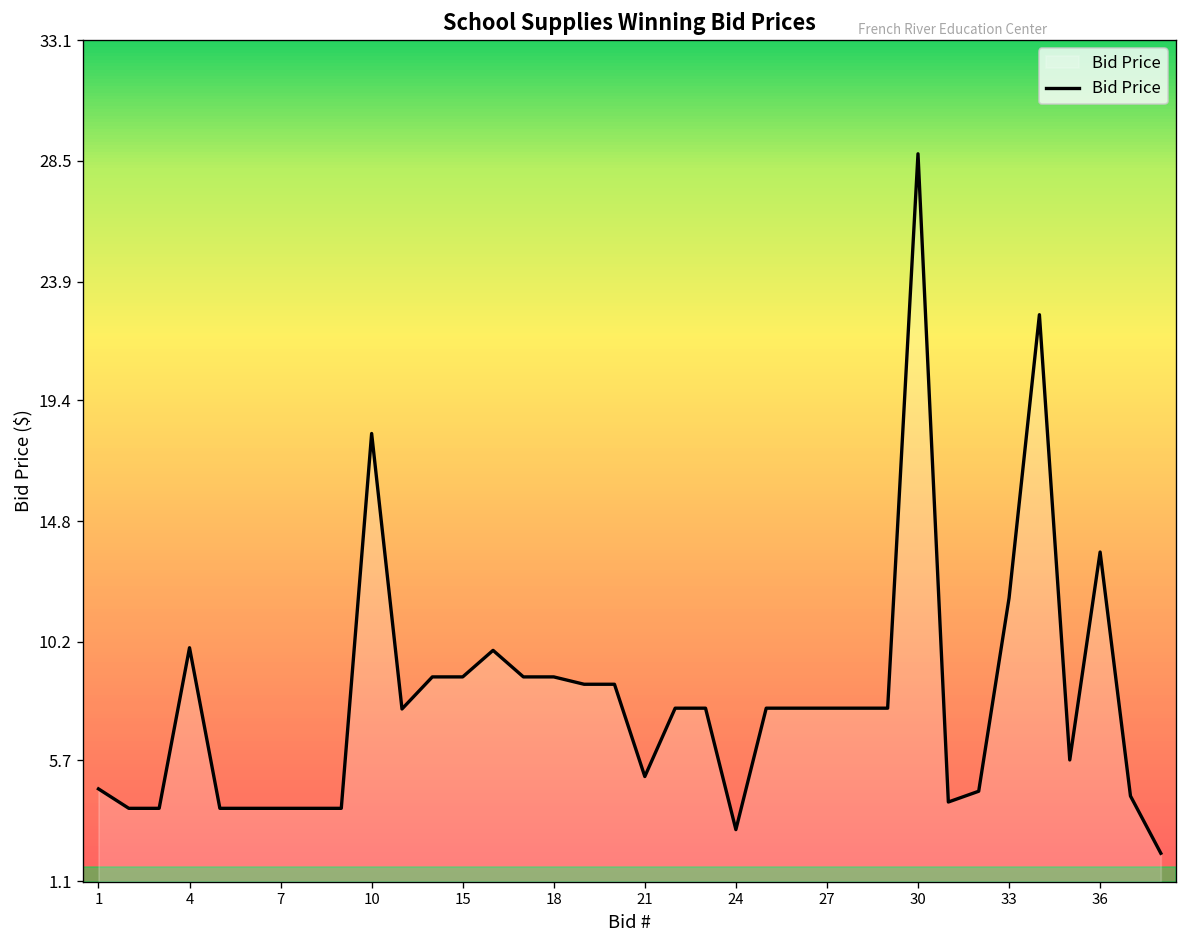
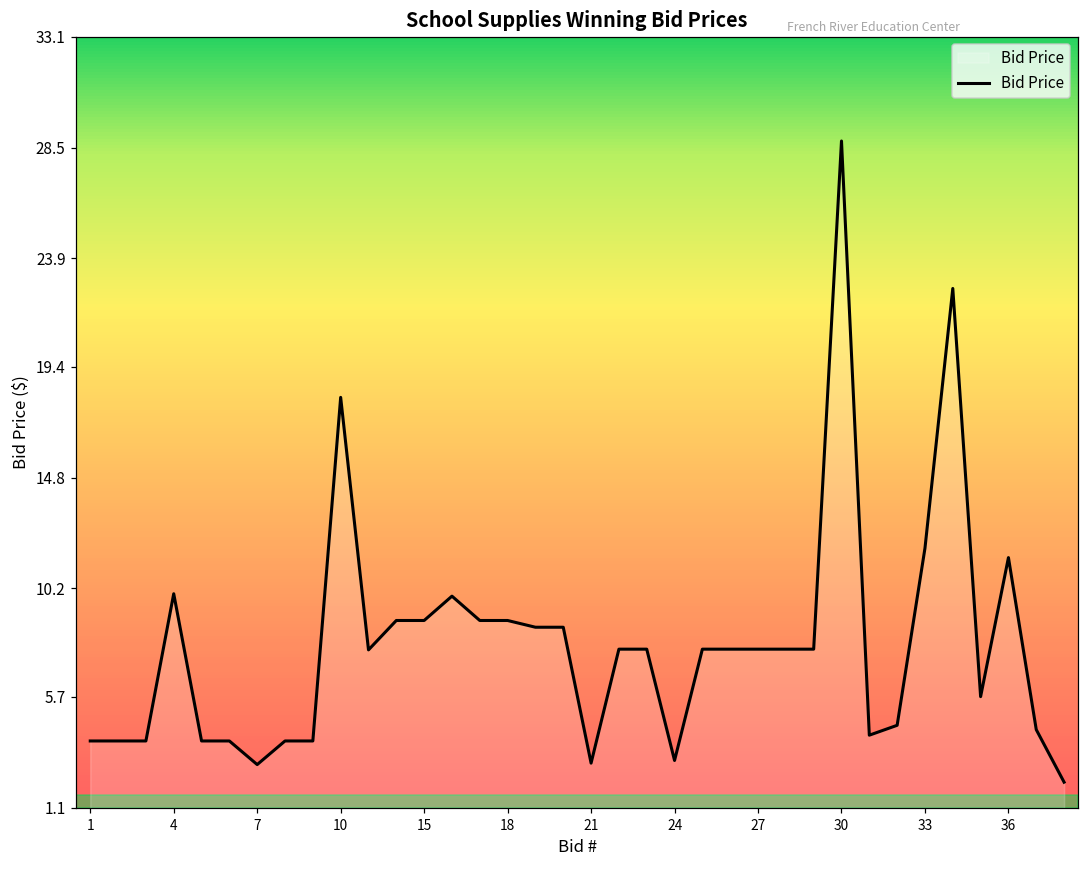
1: 4.6 -> 3.9
7: 3.9 -> 2.9
21: 5.1 -> 3.0
36: 13.6 -> 11.5
